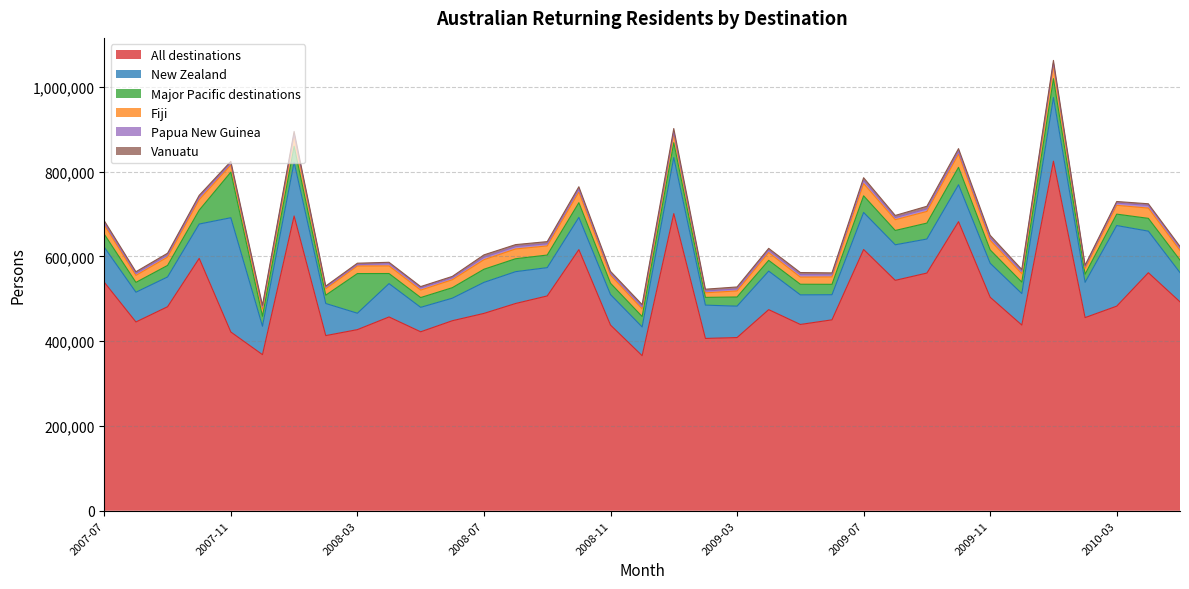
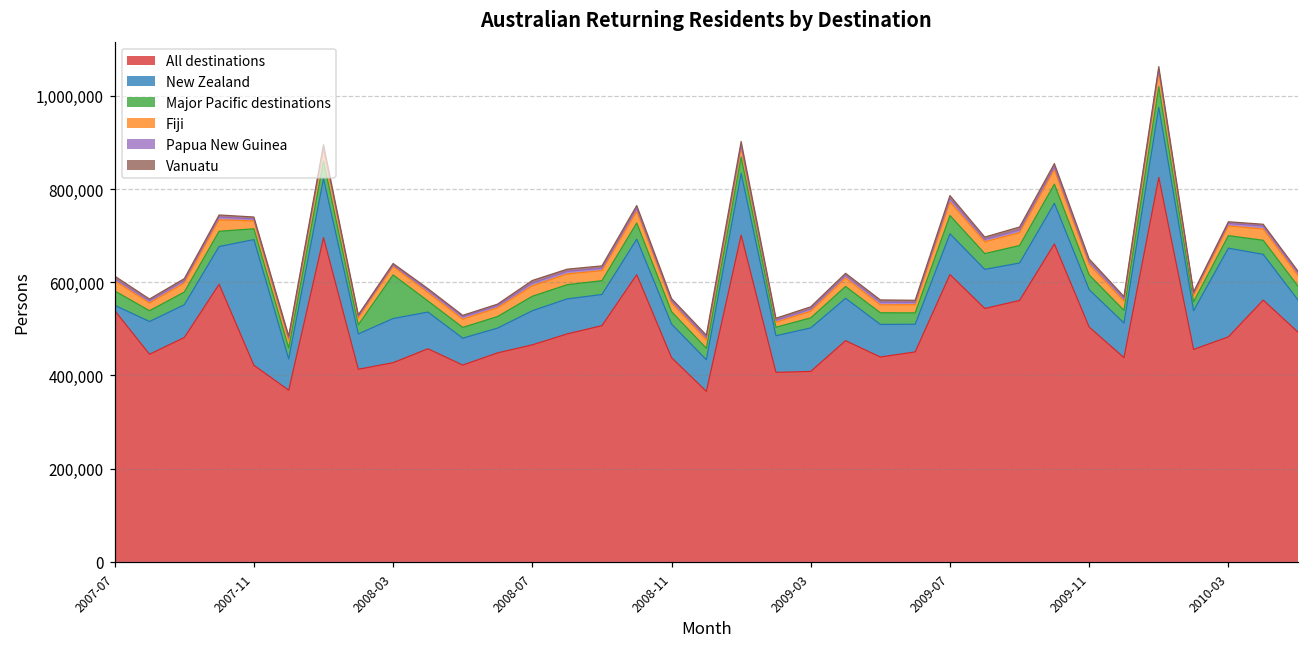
New Zealand, 2007-07: 80,000 -> 10,000
Major Pacific destinations, 2007-11: 110,000 -> 20,000
New Zealand, 2008-03: 40,000 -> 90,000
New Zealand, 2009-03: 70,000 -> 90,000
